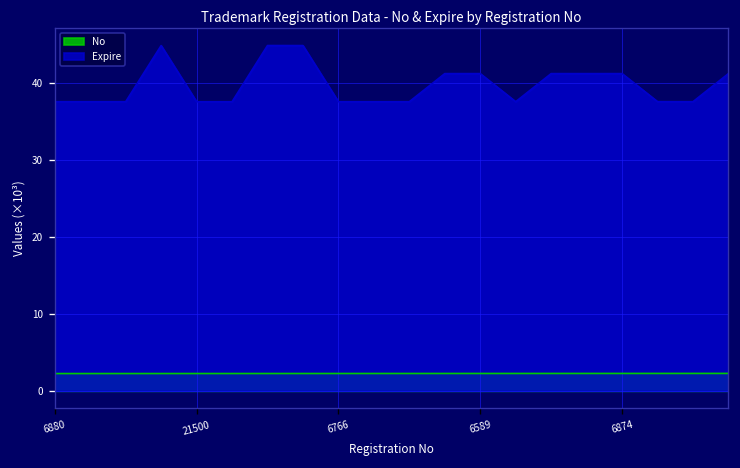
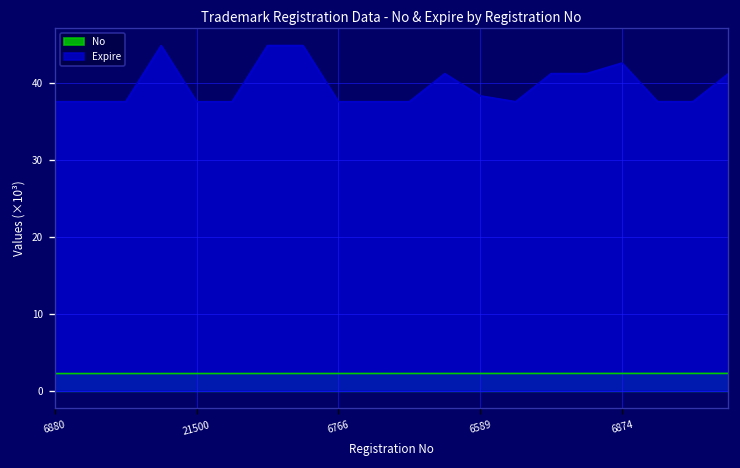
Expire, 6589: 41 -> 38
Expire, 6874: 41 -> 43
